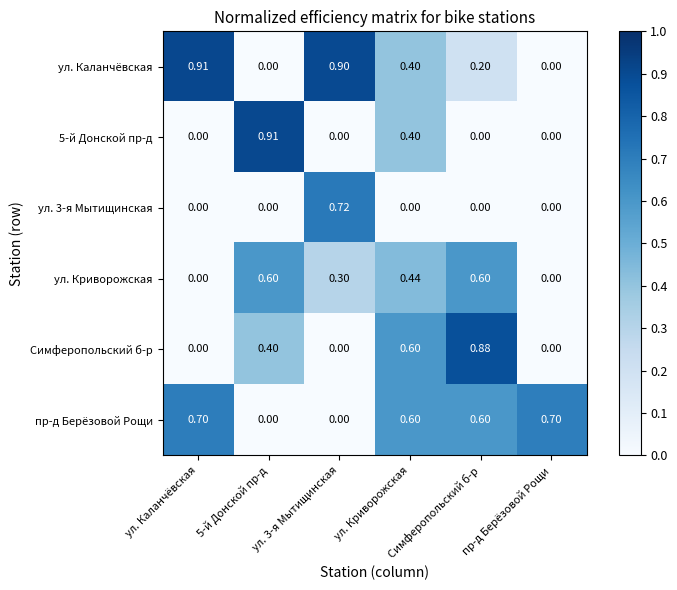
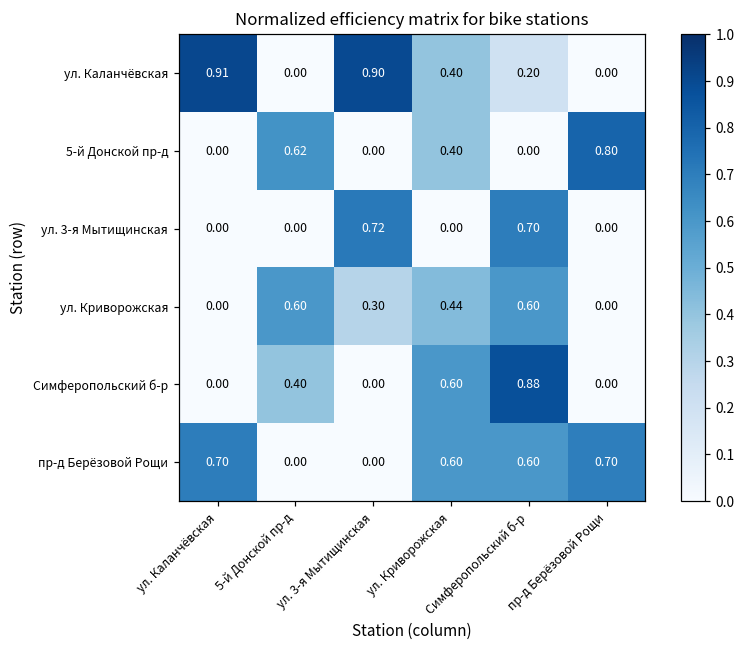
5-й Донской пр-д, 5-й Донской пр-д: 0.91 -> 0.62
5-й Донской пр-д, пр-д Берёзовой Рощи: 0.00 -> 0.80
ул. 3-я Мытищинская, Симферопольский б-р: 0.00 -> 0.70
